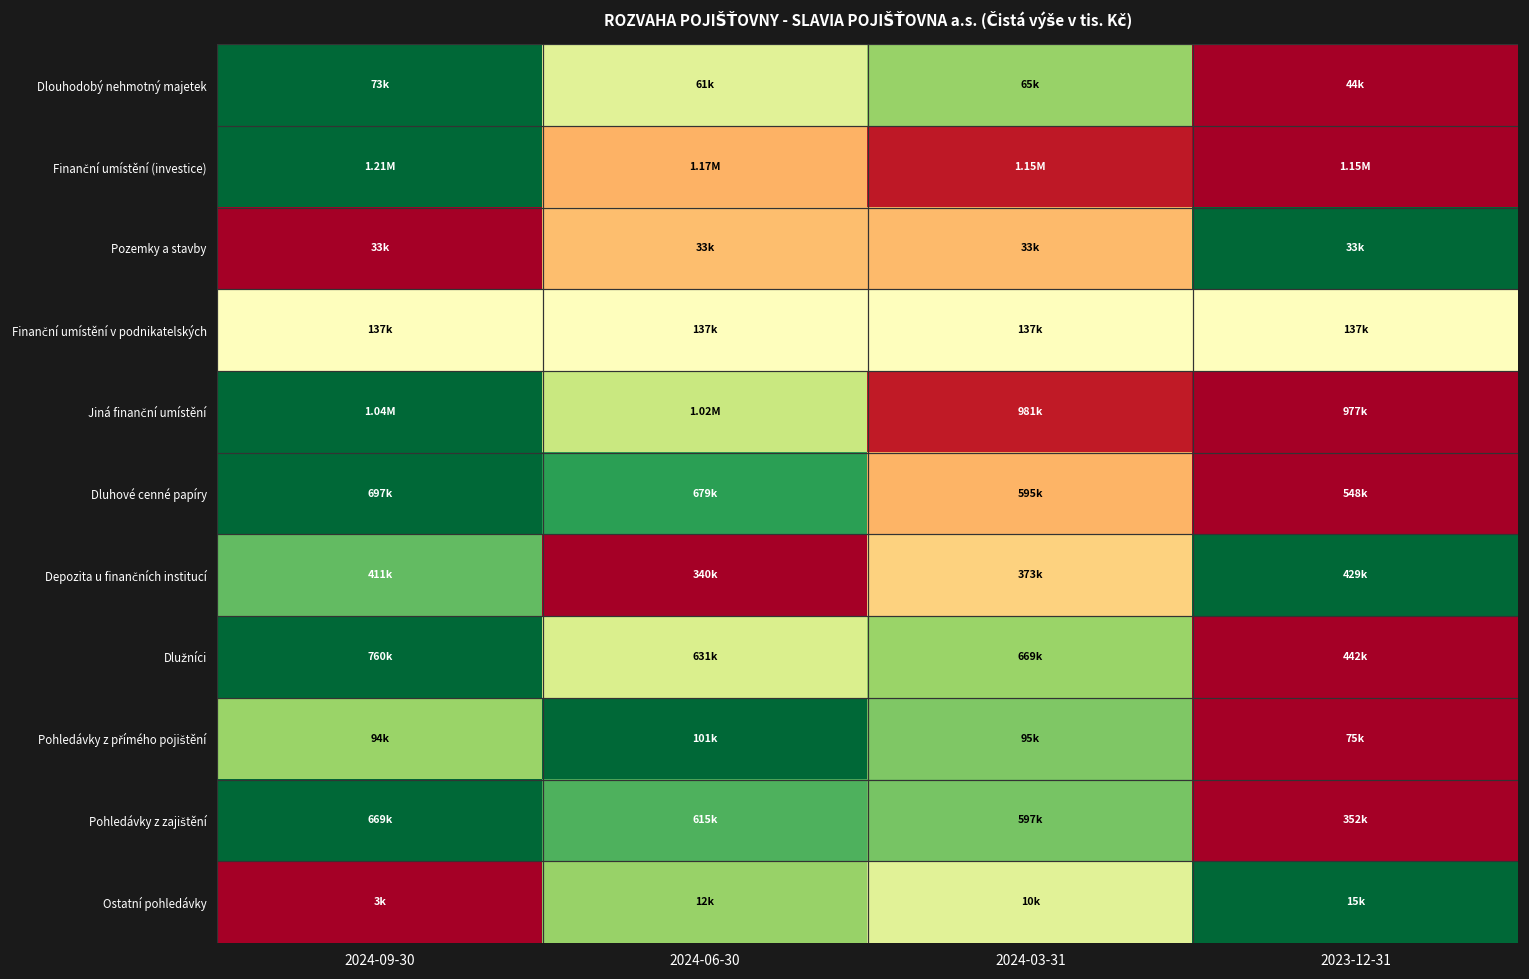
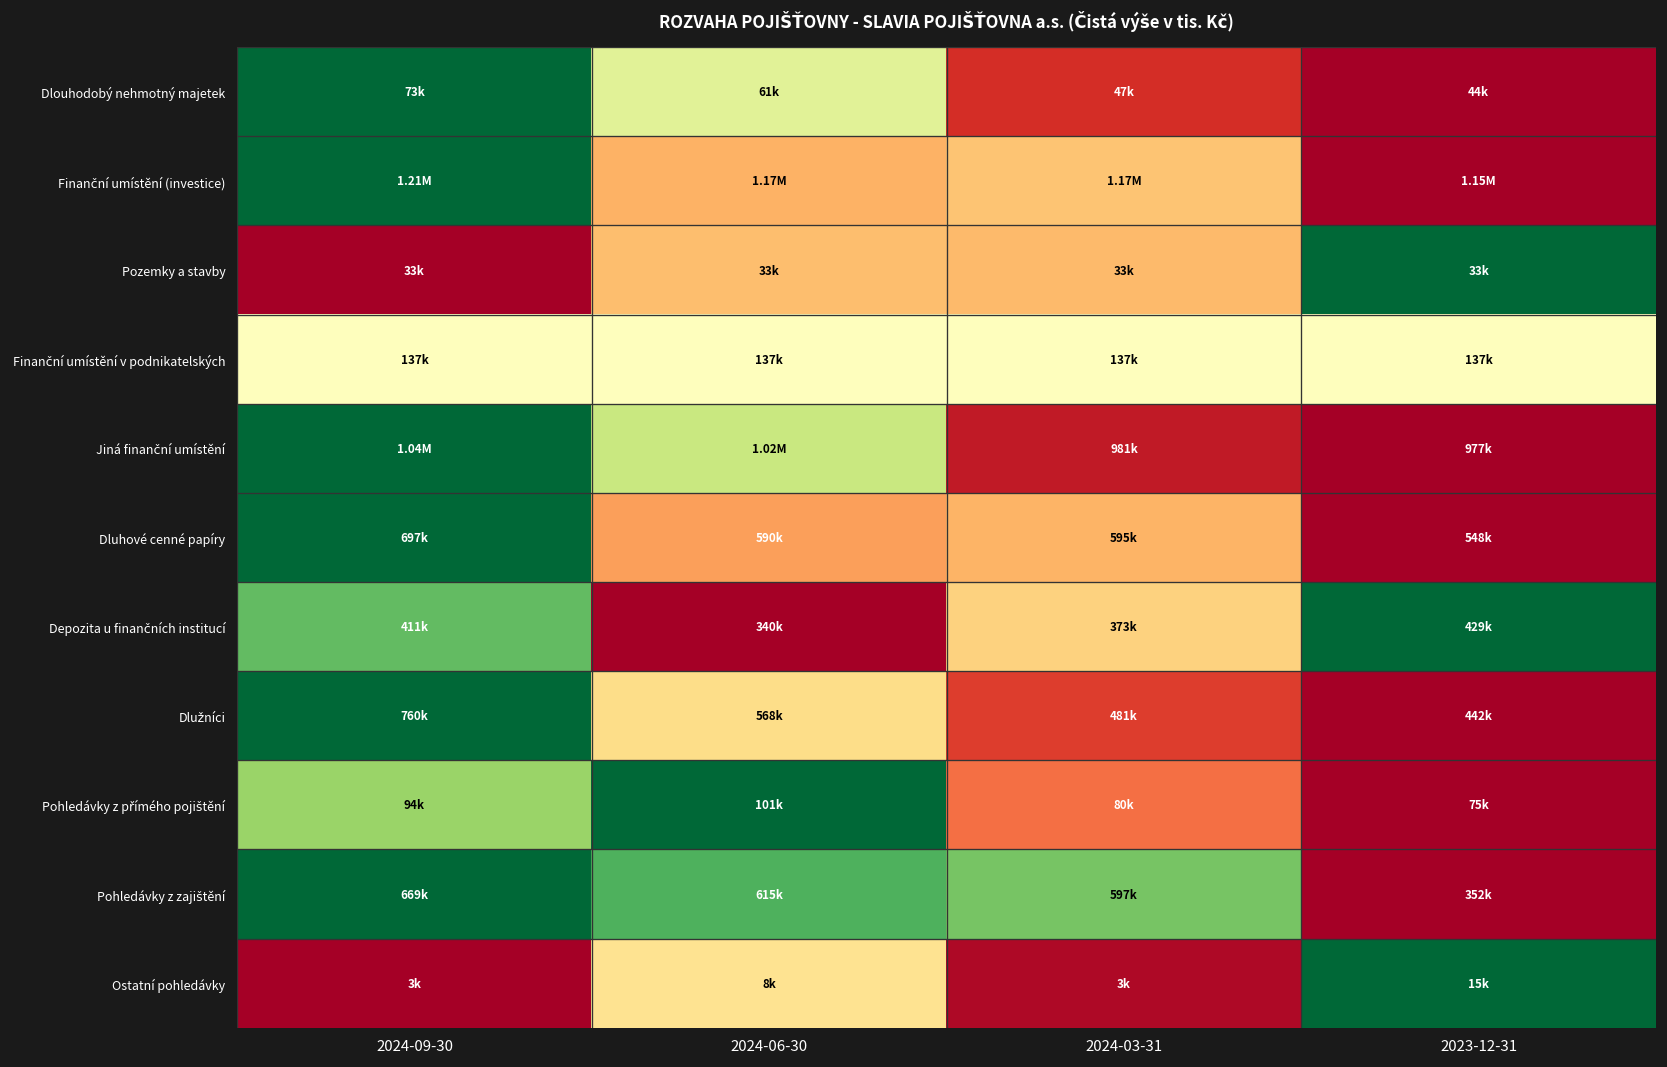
Dlouhodobý nehmotný majetek, 2024-03-31: 65k -> 47k
Finanční umístění (investice), 2024-03-31: 1.15M -> 1.17M
Dluhové cenné papíry, 2024-06-30: 679k -> 590k
Dlužníci, 2024-06-30: 631k -> 568k
Dlužníci, 2024-03-31: 669k -> 481k
Pohledávky z přímého pojištění, 2024-03-31: 95k -> 80k
Ostatní pohledávky, 2024-06-30: 12k -> 8k
Ostatní pohledávky, 2024-03-31: 10k -> 3k
